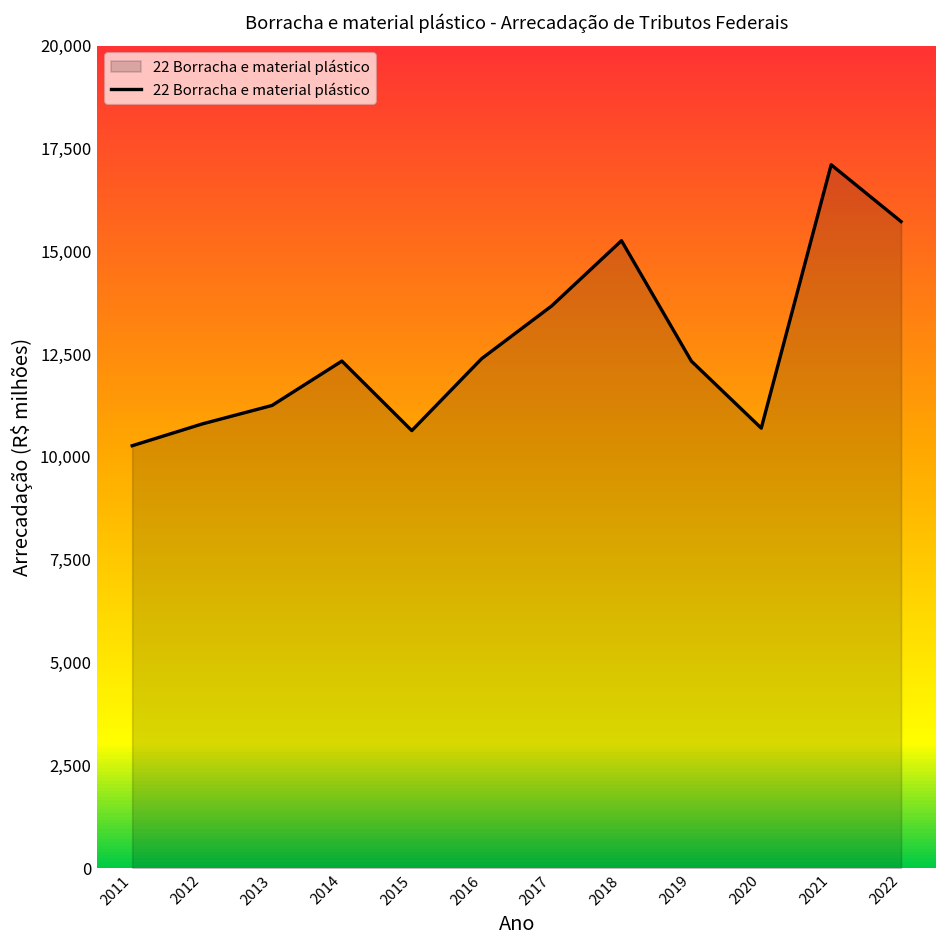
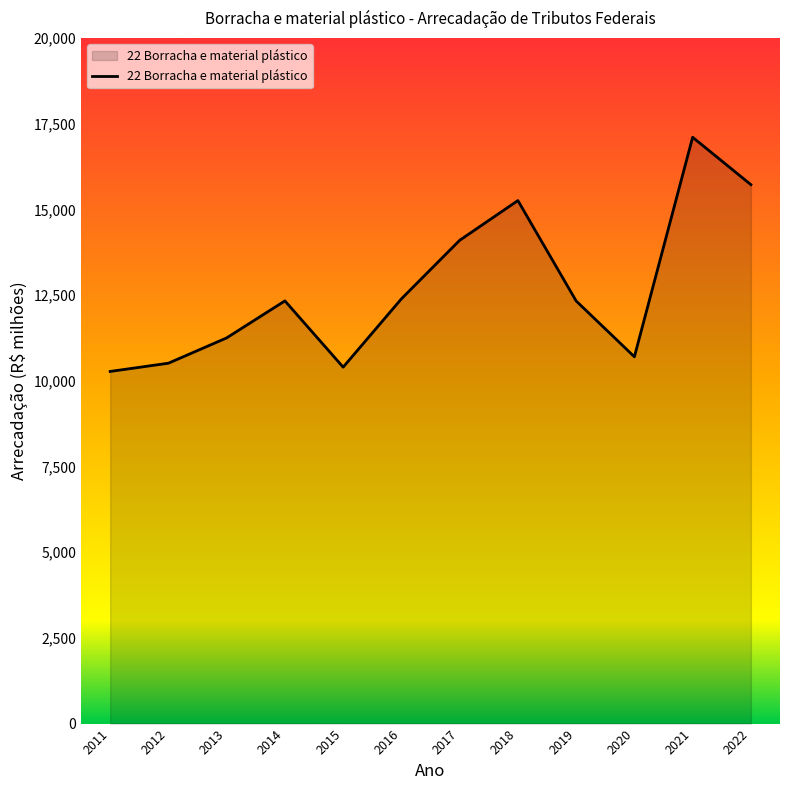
2012: 10,800 -> 10,500
2015: 10,600 -> 10,400
2017: 13,700 -> 14,100
